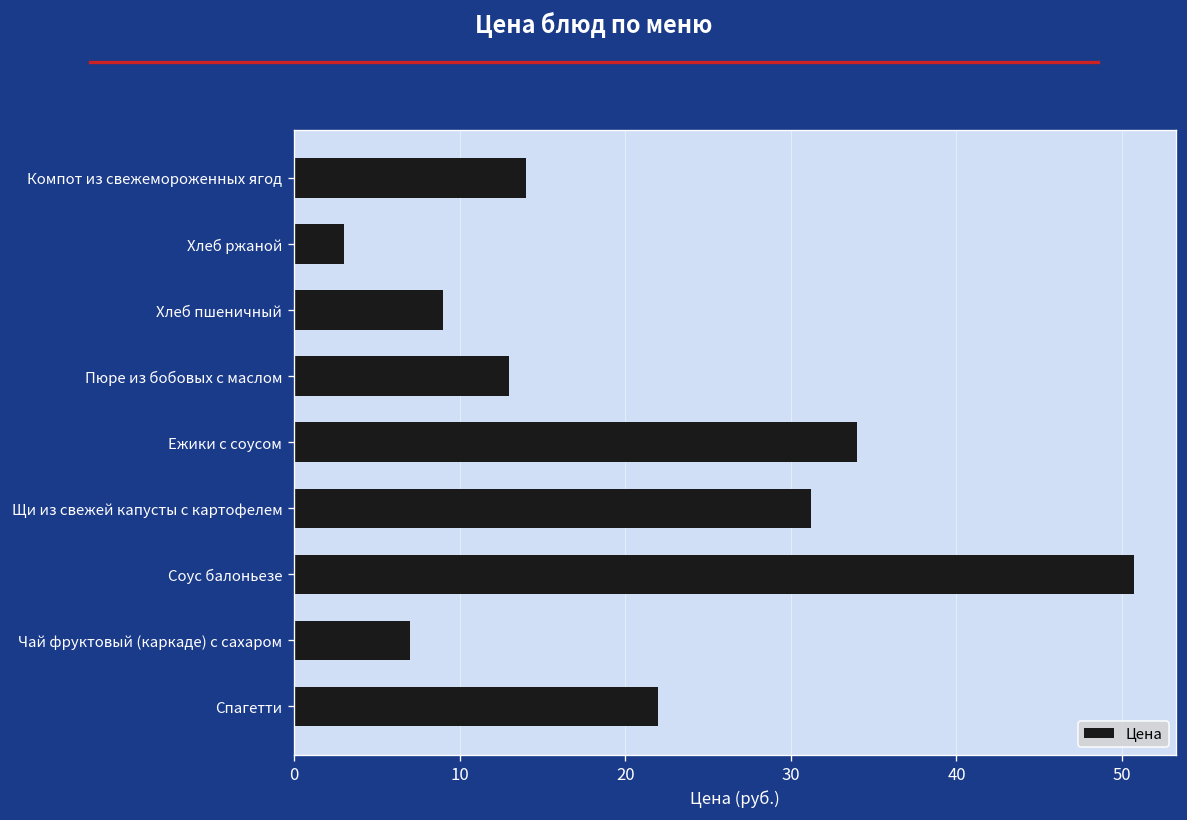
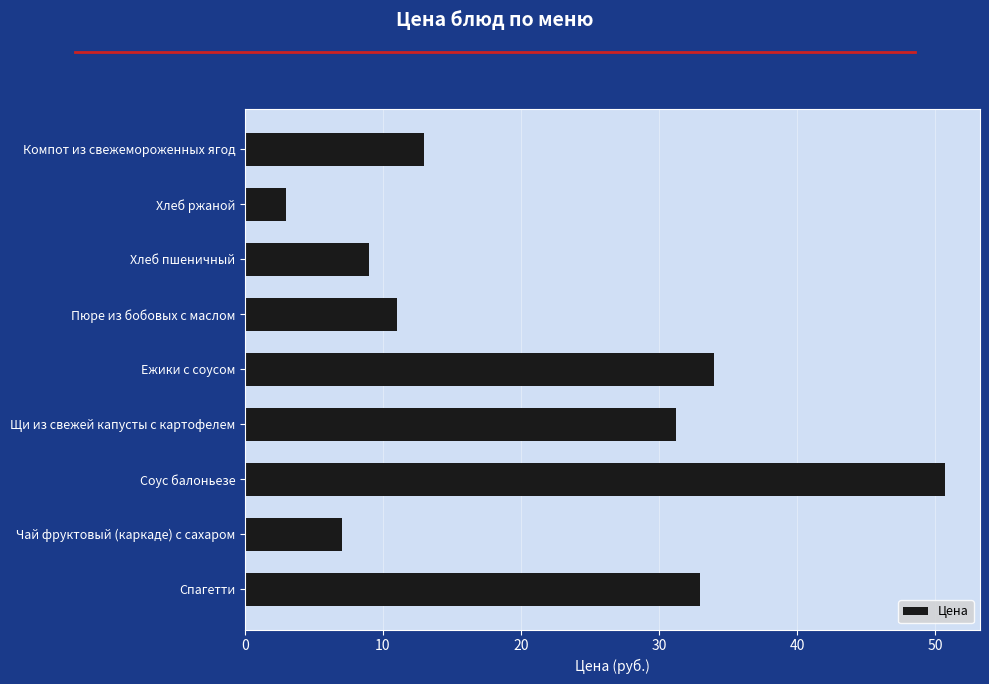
Компот из свежемороженных ягод: 14 -> 13
Пюре из бобовых с маслом: 13 -> 11
Спагетти: 22 -> 33
